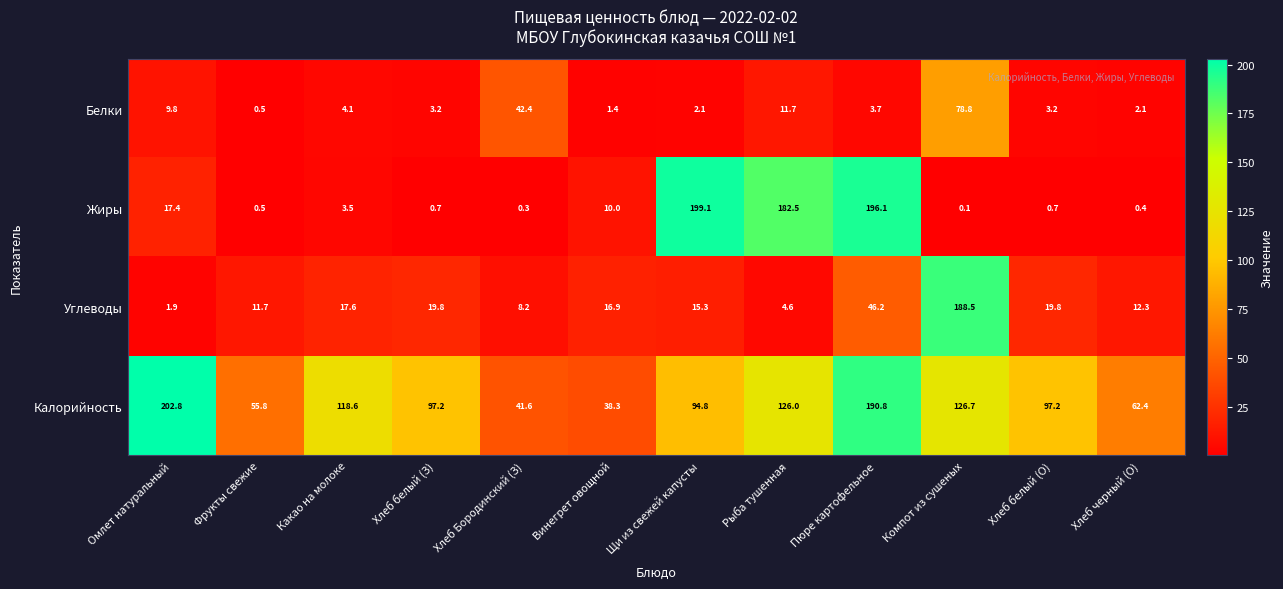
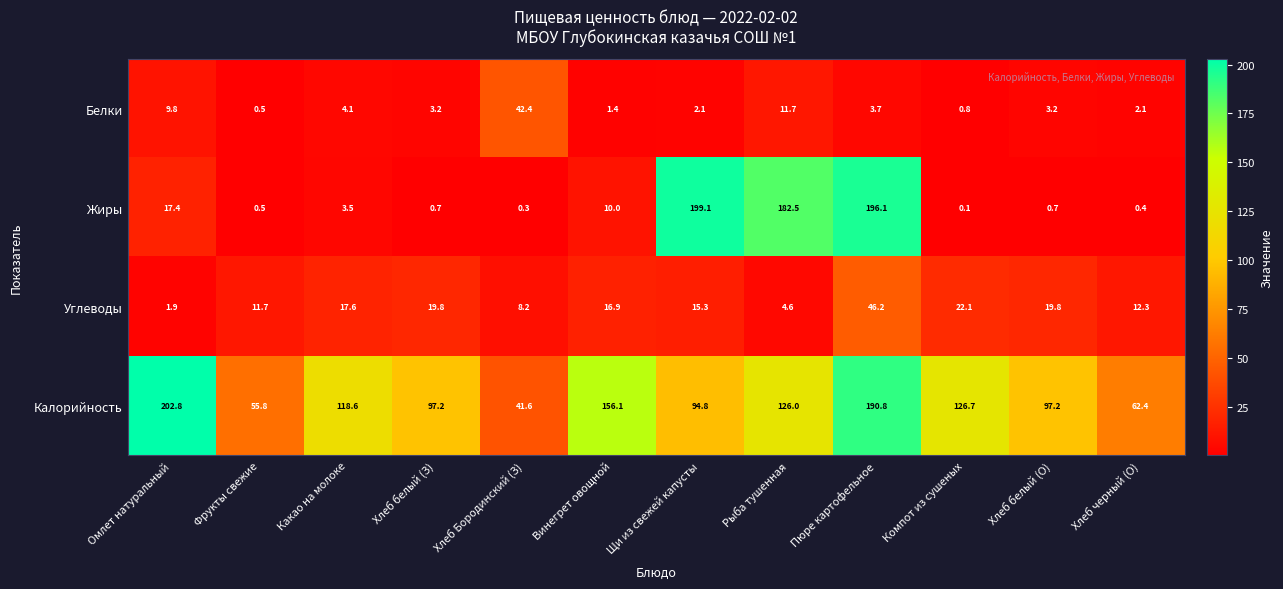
Белки, Компот из сушеных: 78.8 -> 0.8
Углеводы, Компот из сушеных: 188.5 -> 22.1
Калорийность, Винегрет овощной: 38.3 -> 156.1
